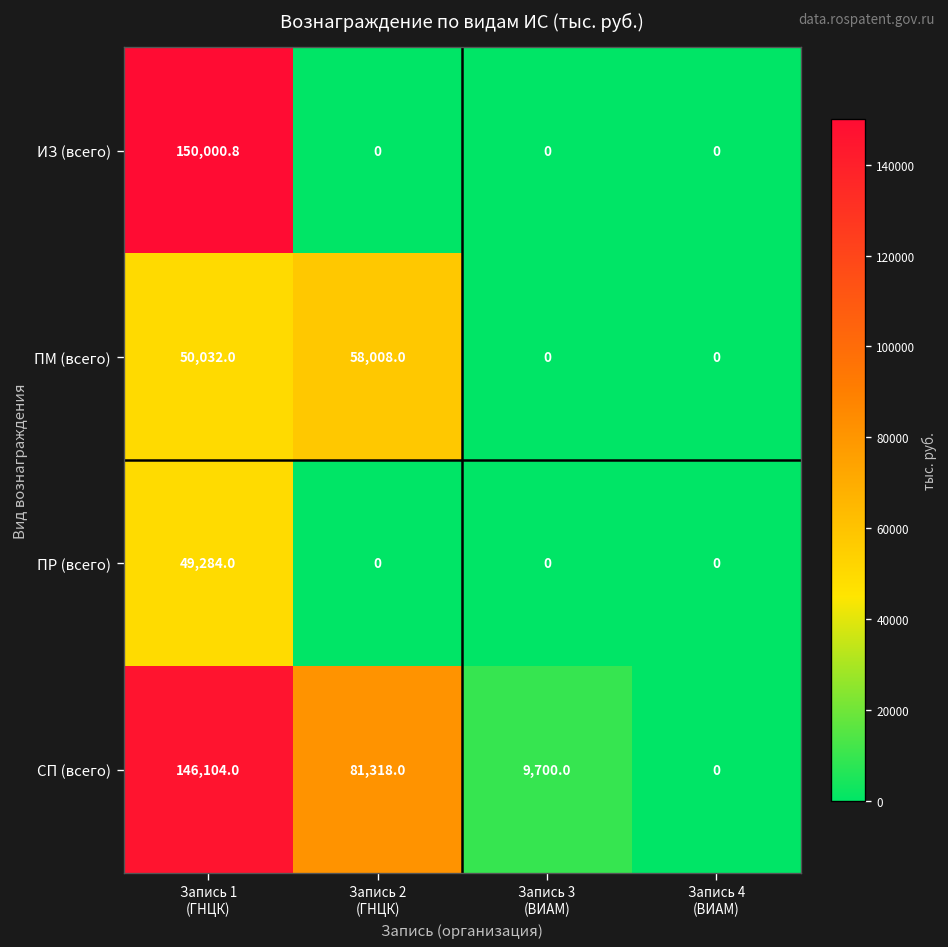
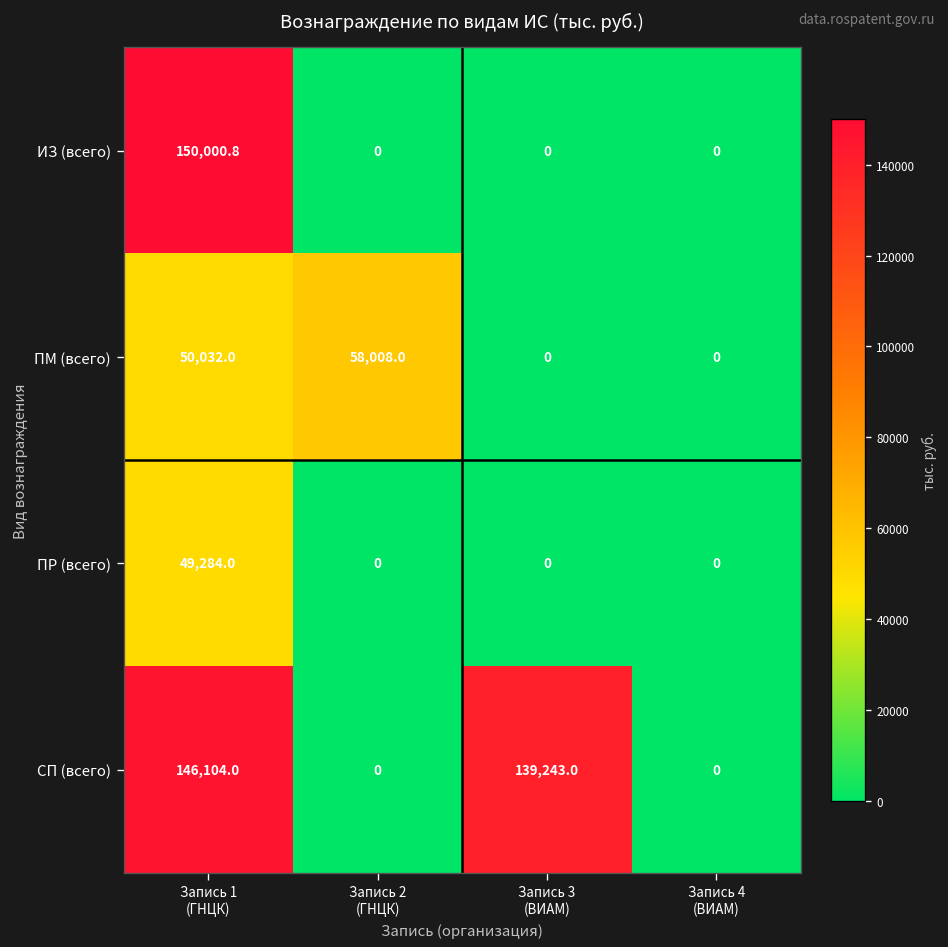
СП (всего), Запись 2 (ГНЦК): 81,318.0 -> 0
СП (всего), Запись 3 (ВИАМ): 9,700.0 -> 139,243.0
